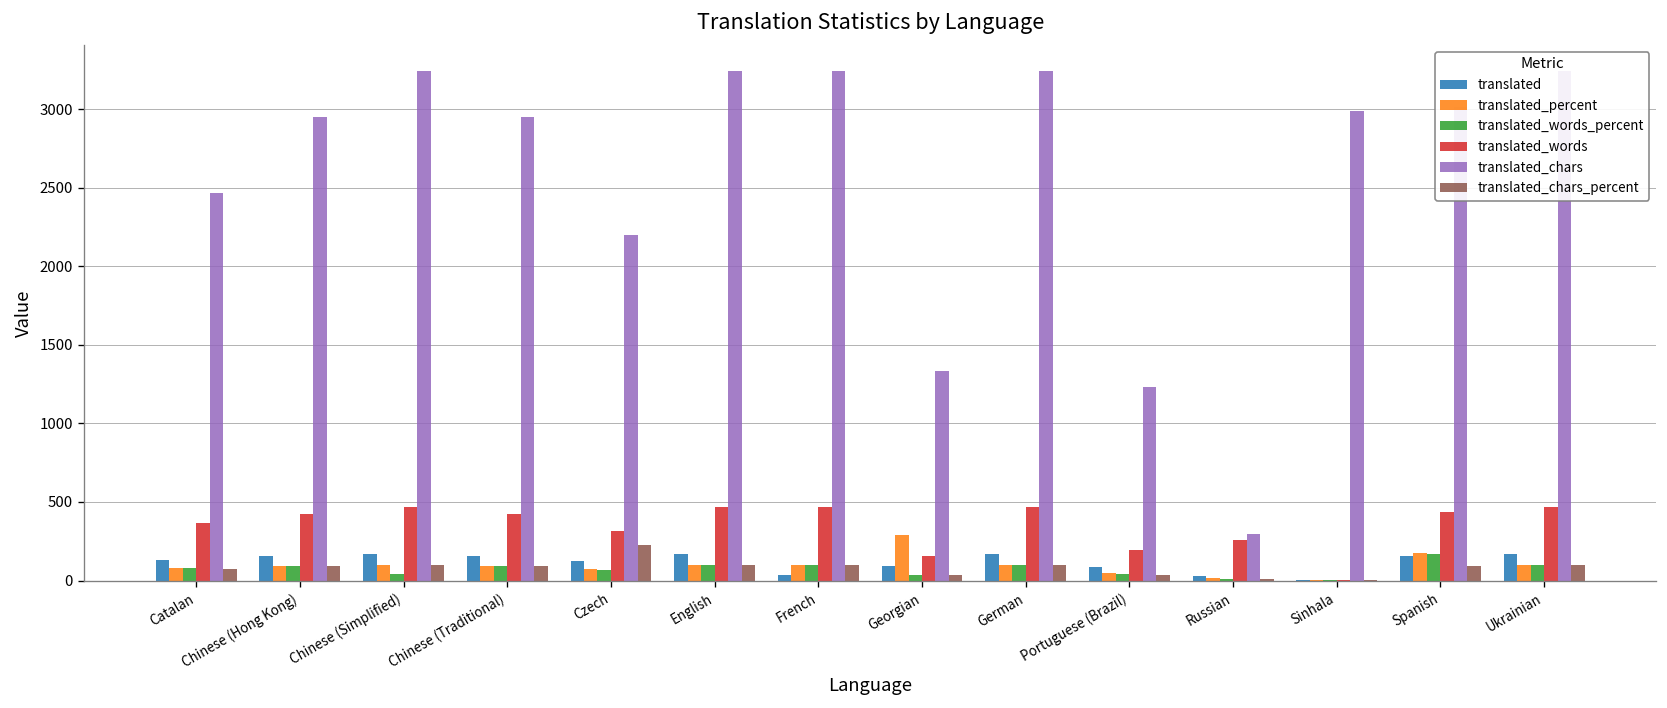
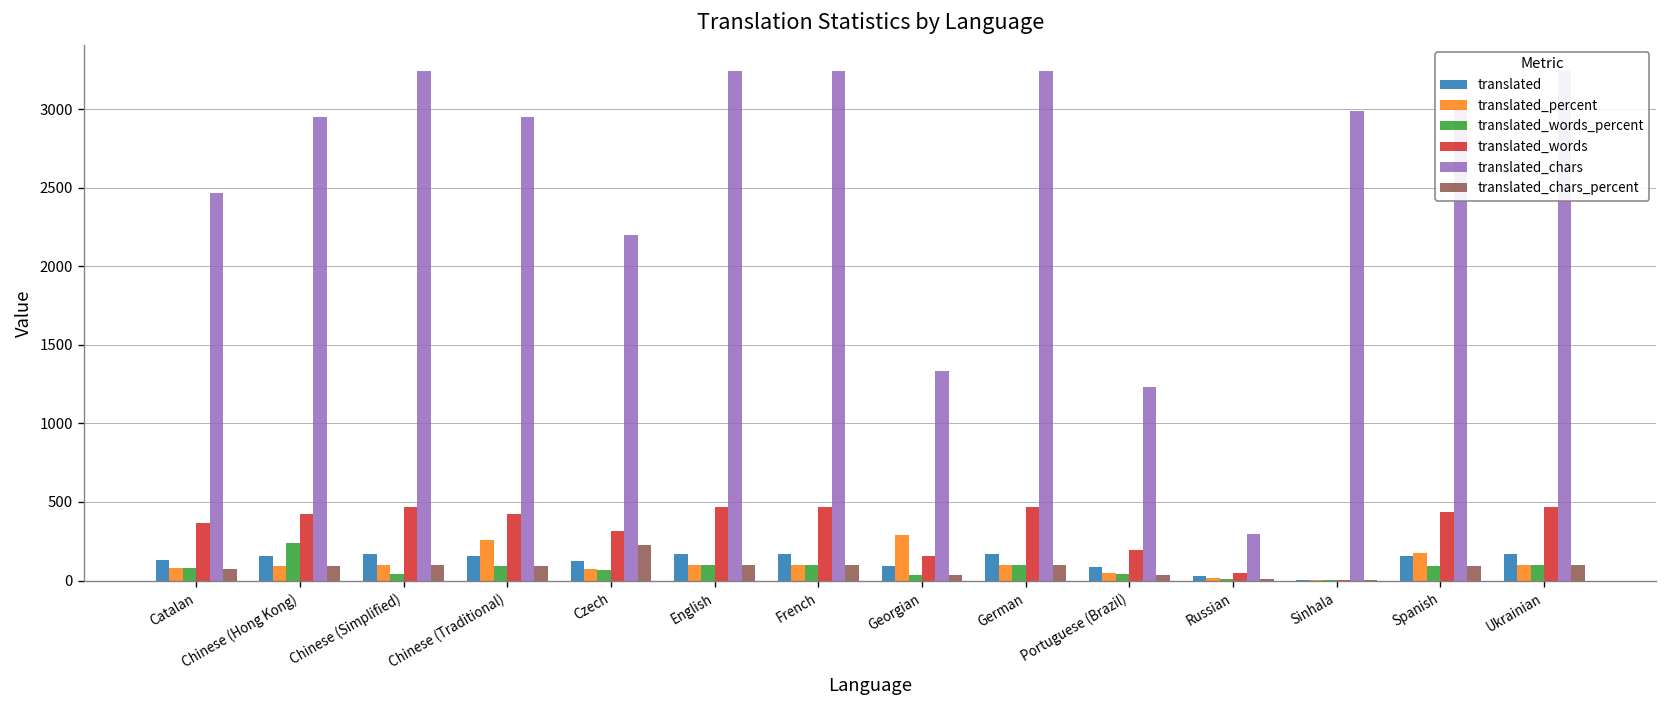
translated_words_percent, Chinese (Hong Kong): 90 -> 240
translated_percent, Chinese (Traditional): 90 -> 260
translated, French: 30 -> 170
translated_words, Russian: 260 -> 50
translated_words_percent, Spanish: 170 -> 90
